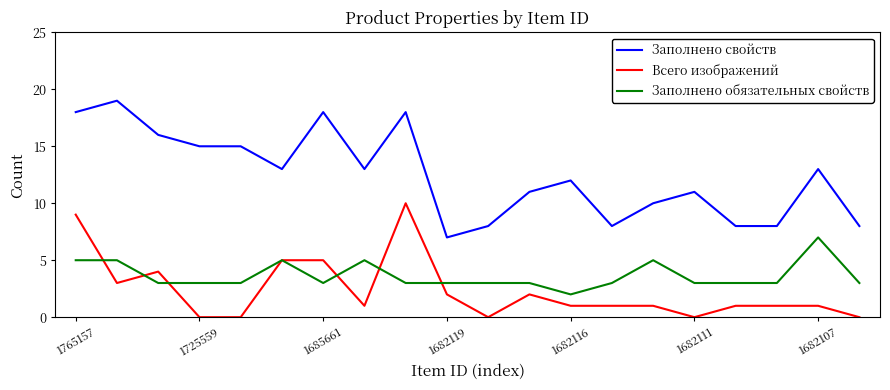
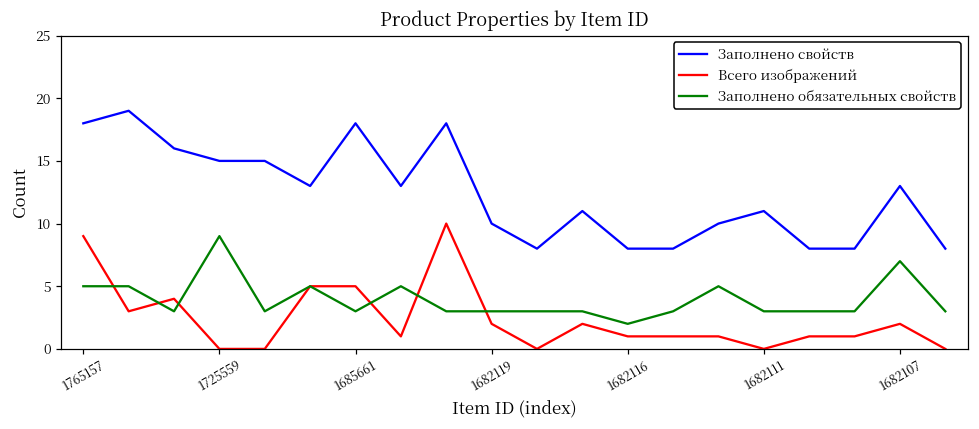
Заполнено обязательных свойств, 1725559: 3 -> 9
Заполнено свойств, 1682119: 7 -> 10
Заполнено свойств, 1682116: 12 -> 8
Всего изображений, 1682107: 1 -> 2
